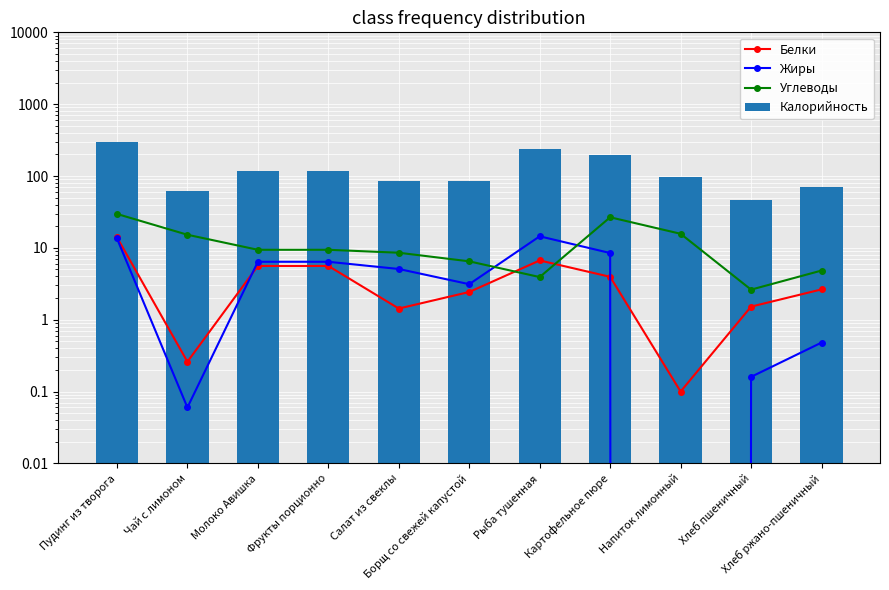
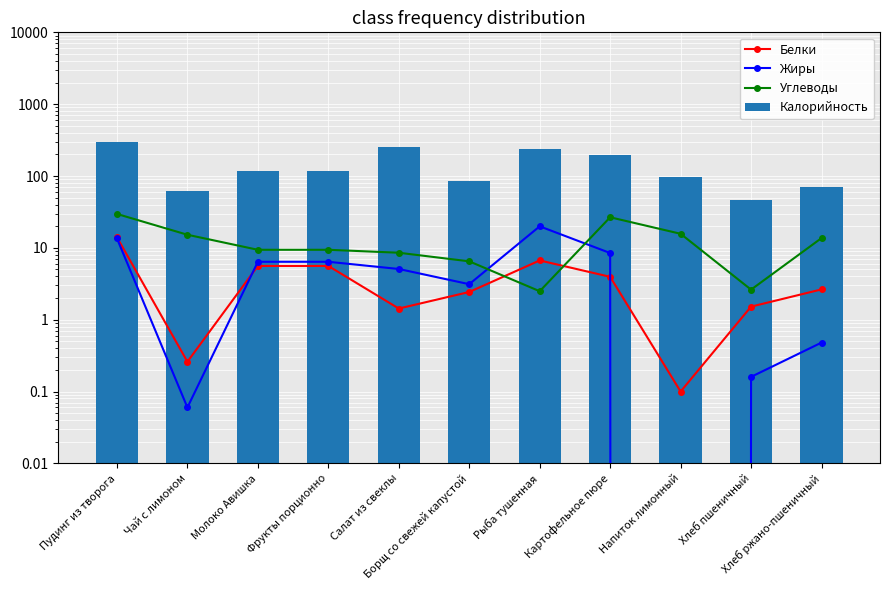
Калорийность, Салат из свеклы: 90 -> 260
Жиры, Рыба тушенная: 14 -> 20
Углеводы, Рыба тушенная: 4 -> 2.5
Углеводы, Хлеб ржано-пшеничный: 5 -> 14
